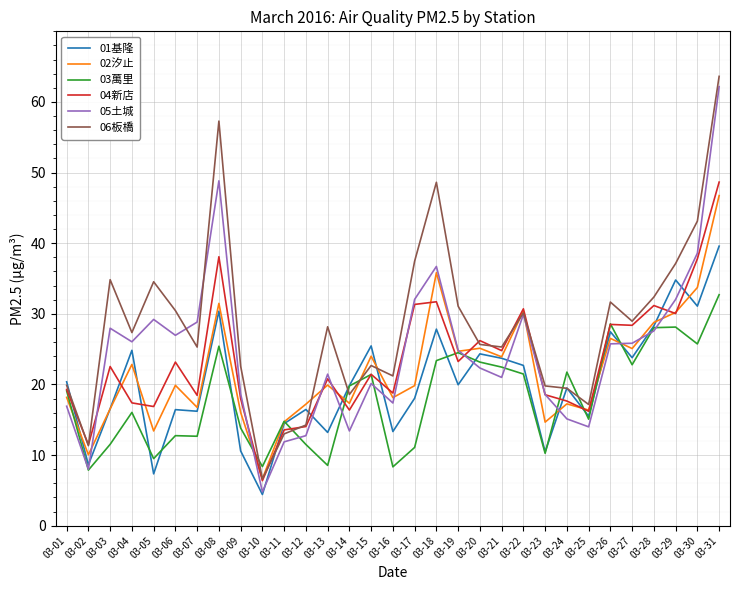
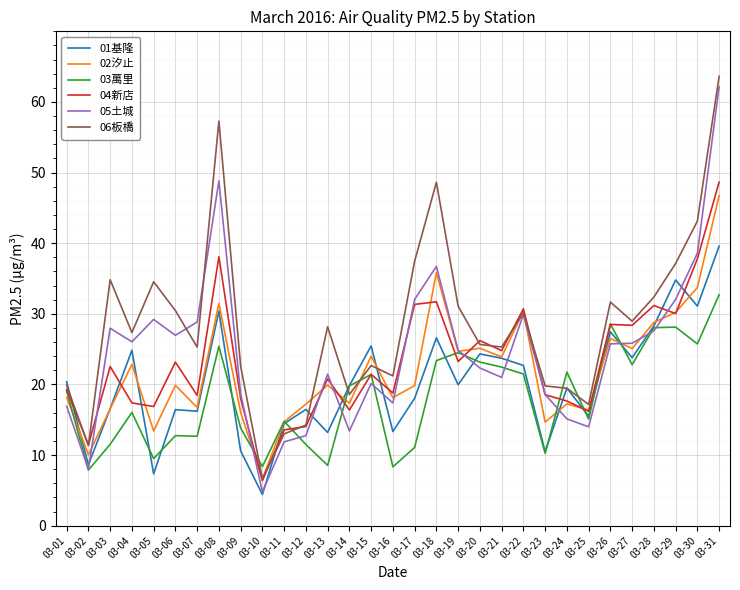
01基隆, 03-18: 28 -> 27
